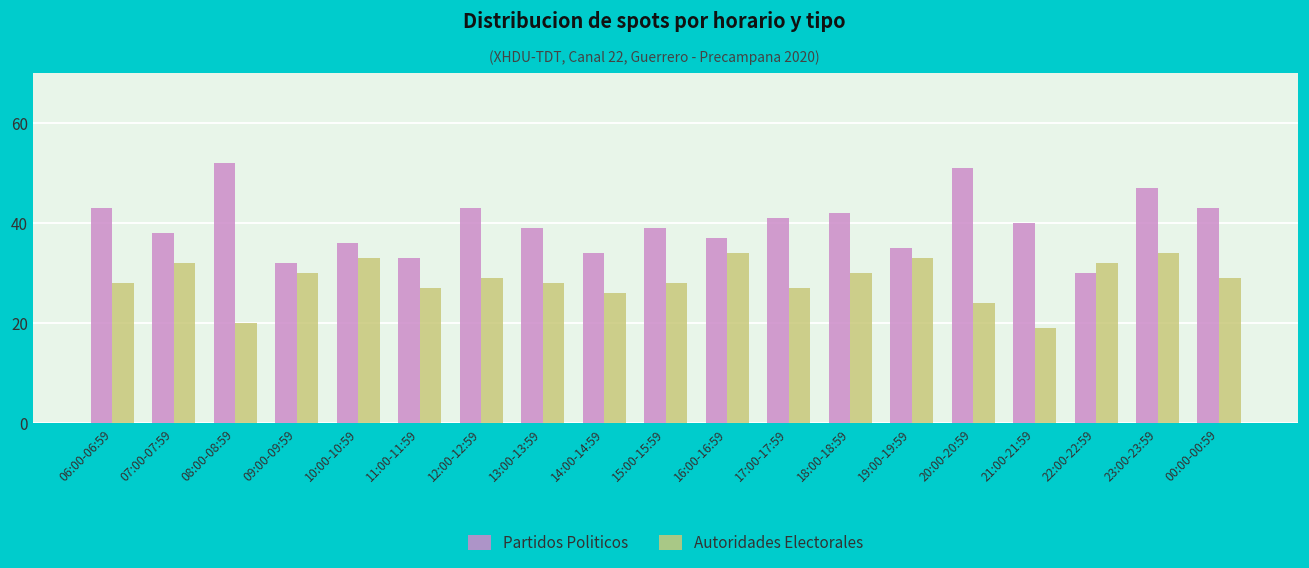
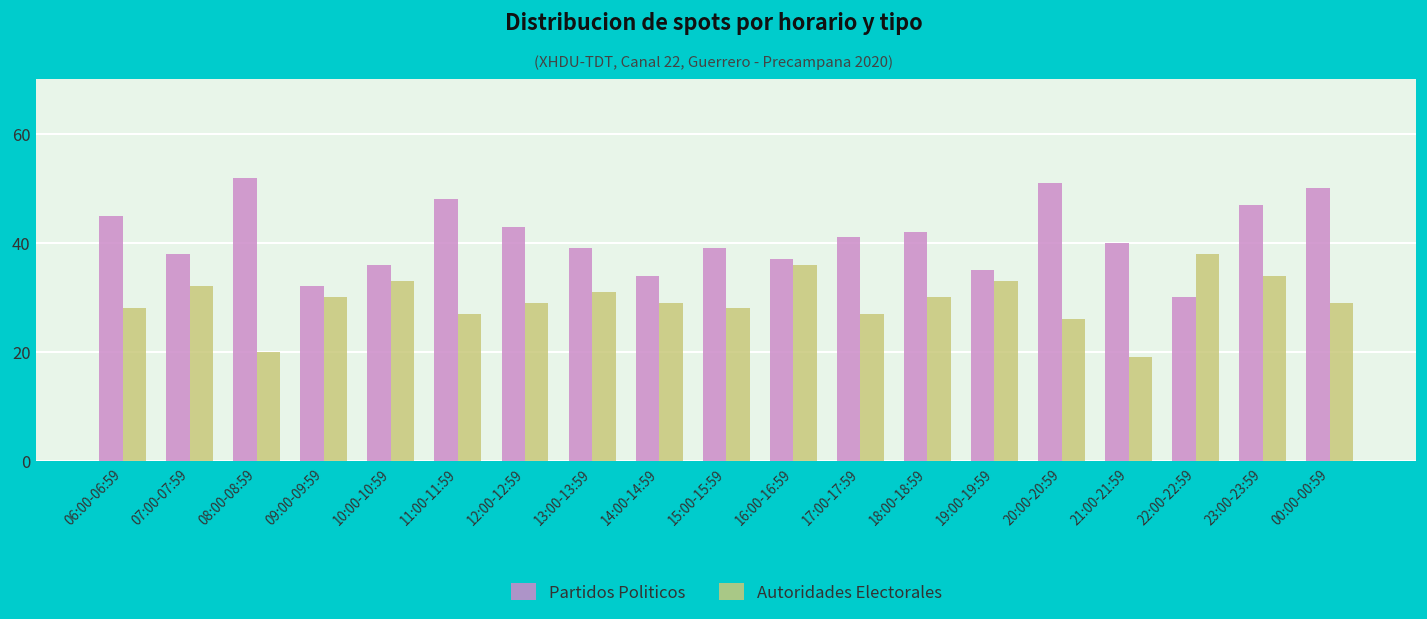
Partidos Politicos, 06:00-06:59: 43 -> 45
Partidos Politicos, 11:00-11:59: 33 -> 48
Autoridades Electorales, 13:00-13:59: 28 -> 31
Autoridades Electorales, 14:00-14:59: 26 -> 29
Autoridades Electorales, 16:00-16:59: 34 -> 36
Autoridades Electorales, 20:00-20:59: 24 -> 26
Autoridades Electorales, 22:00-22:59: 32 -> 38
Partidos Politicos, 00:00-00:59: 43 -> 50
